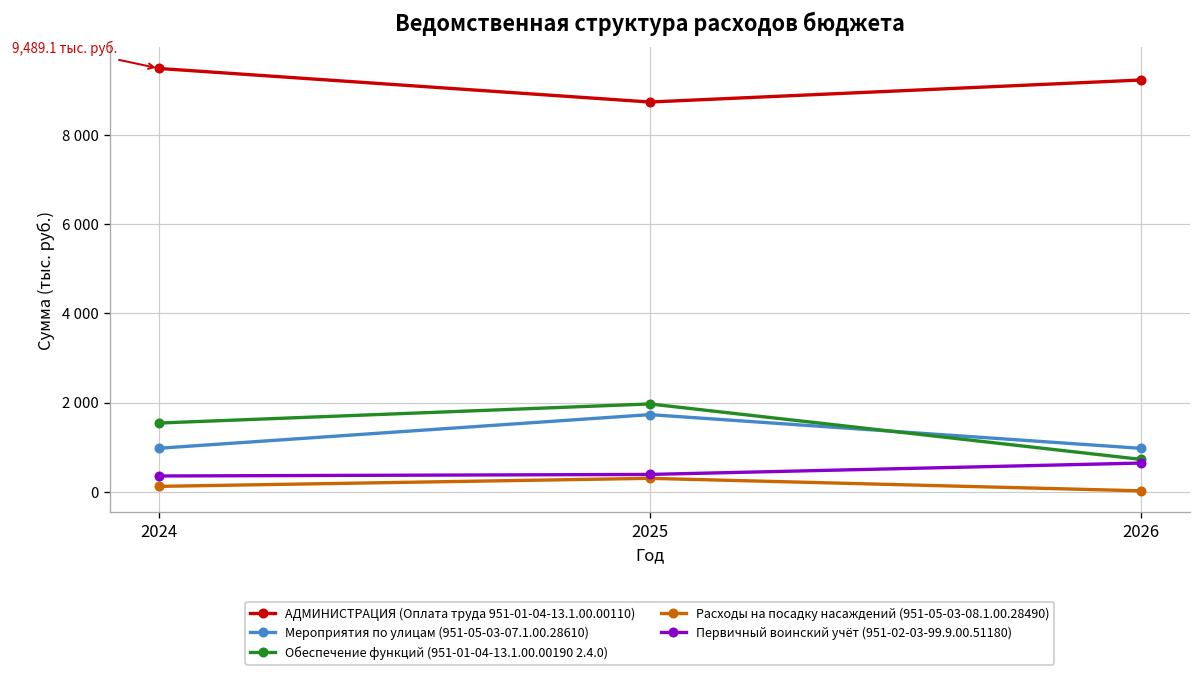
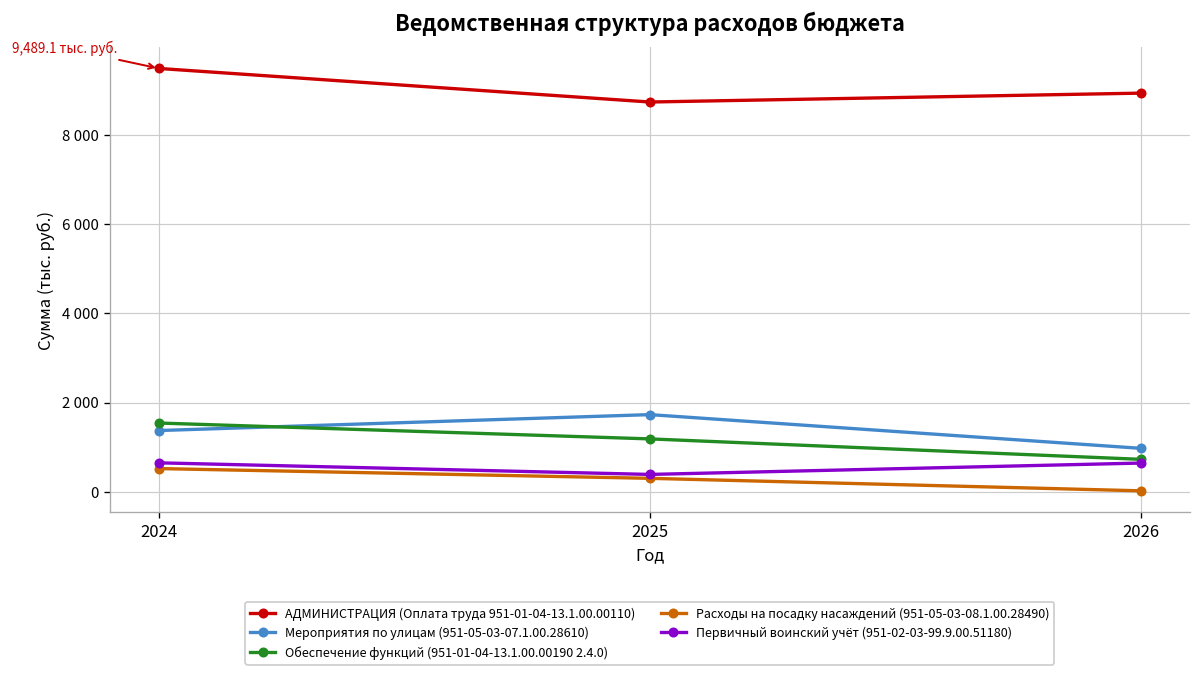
Мероприятия по улицам (951-05-03-07.1.00.28610), 2024: 1000 -> 1400
Расходы на посадку насаждений (951-05-03-08.1.00.28490), 2024: 100 -> 500
Первичный воинский учёт (951-02-03-99.9.00.51180), 2024: 400 -> 600
Обеспечение функций (951-01-04-13.1.00.00190 2.4.0), 2025: 2000 -> 1200
АДМИНИСТРАЦИЯ (Оплата труда 951-01-04-13.1.00.00110), 2026: 9200 -> 8900
